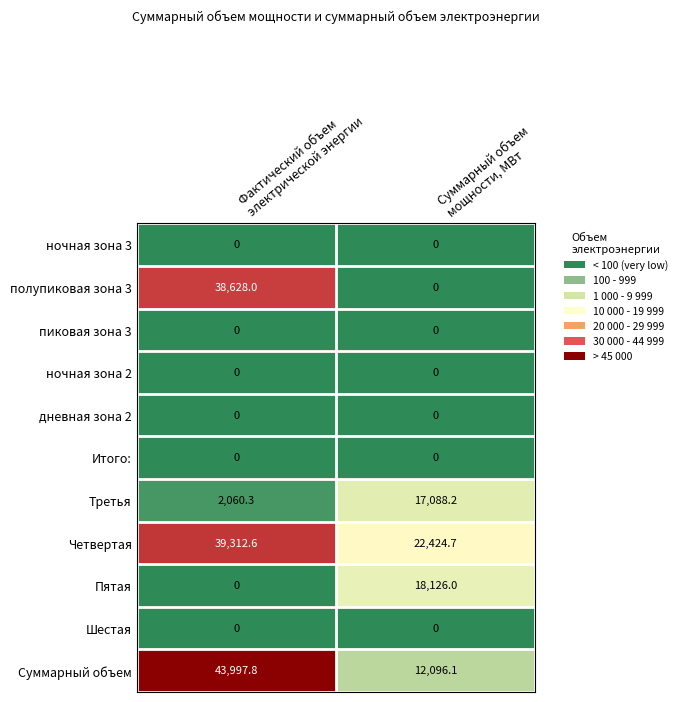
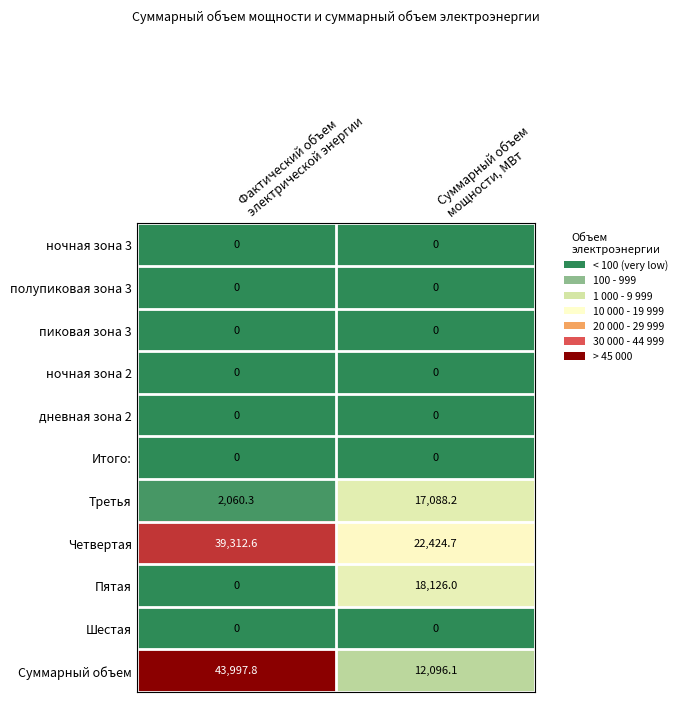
полупиковая зона 3, Фактический объем электрической энергии: 38,628.0 -> 0
